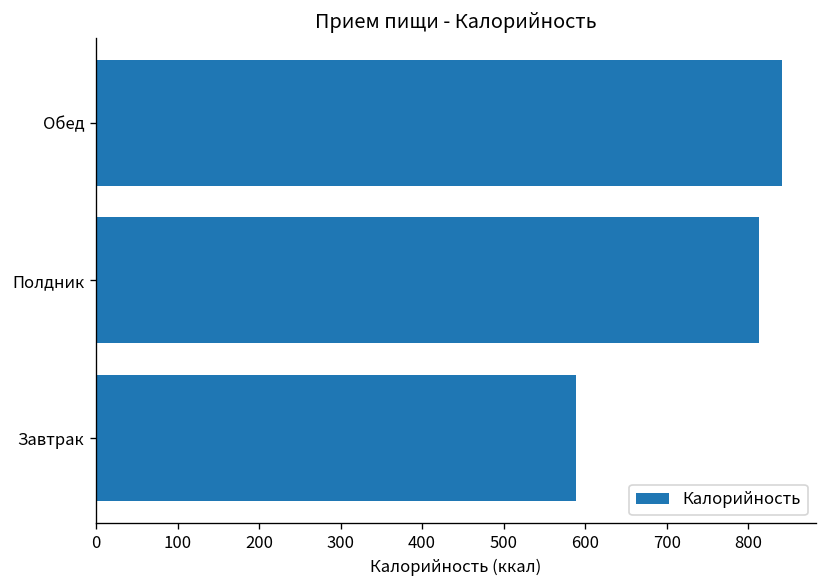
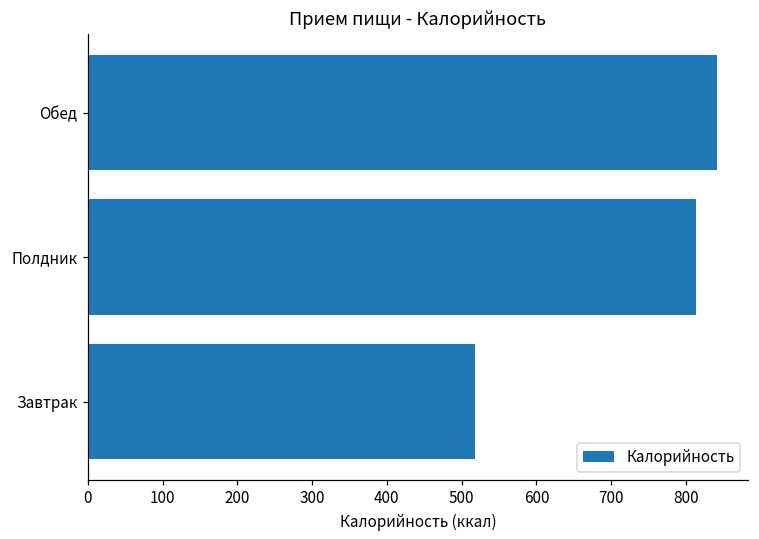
Завтрак: 590 -> 520
